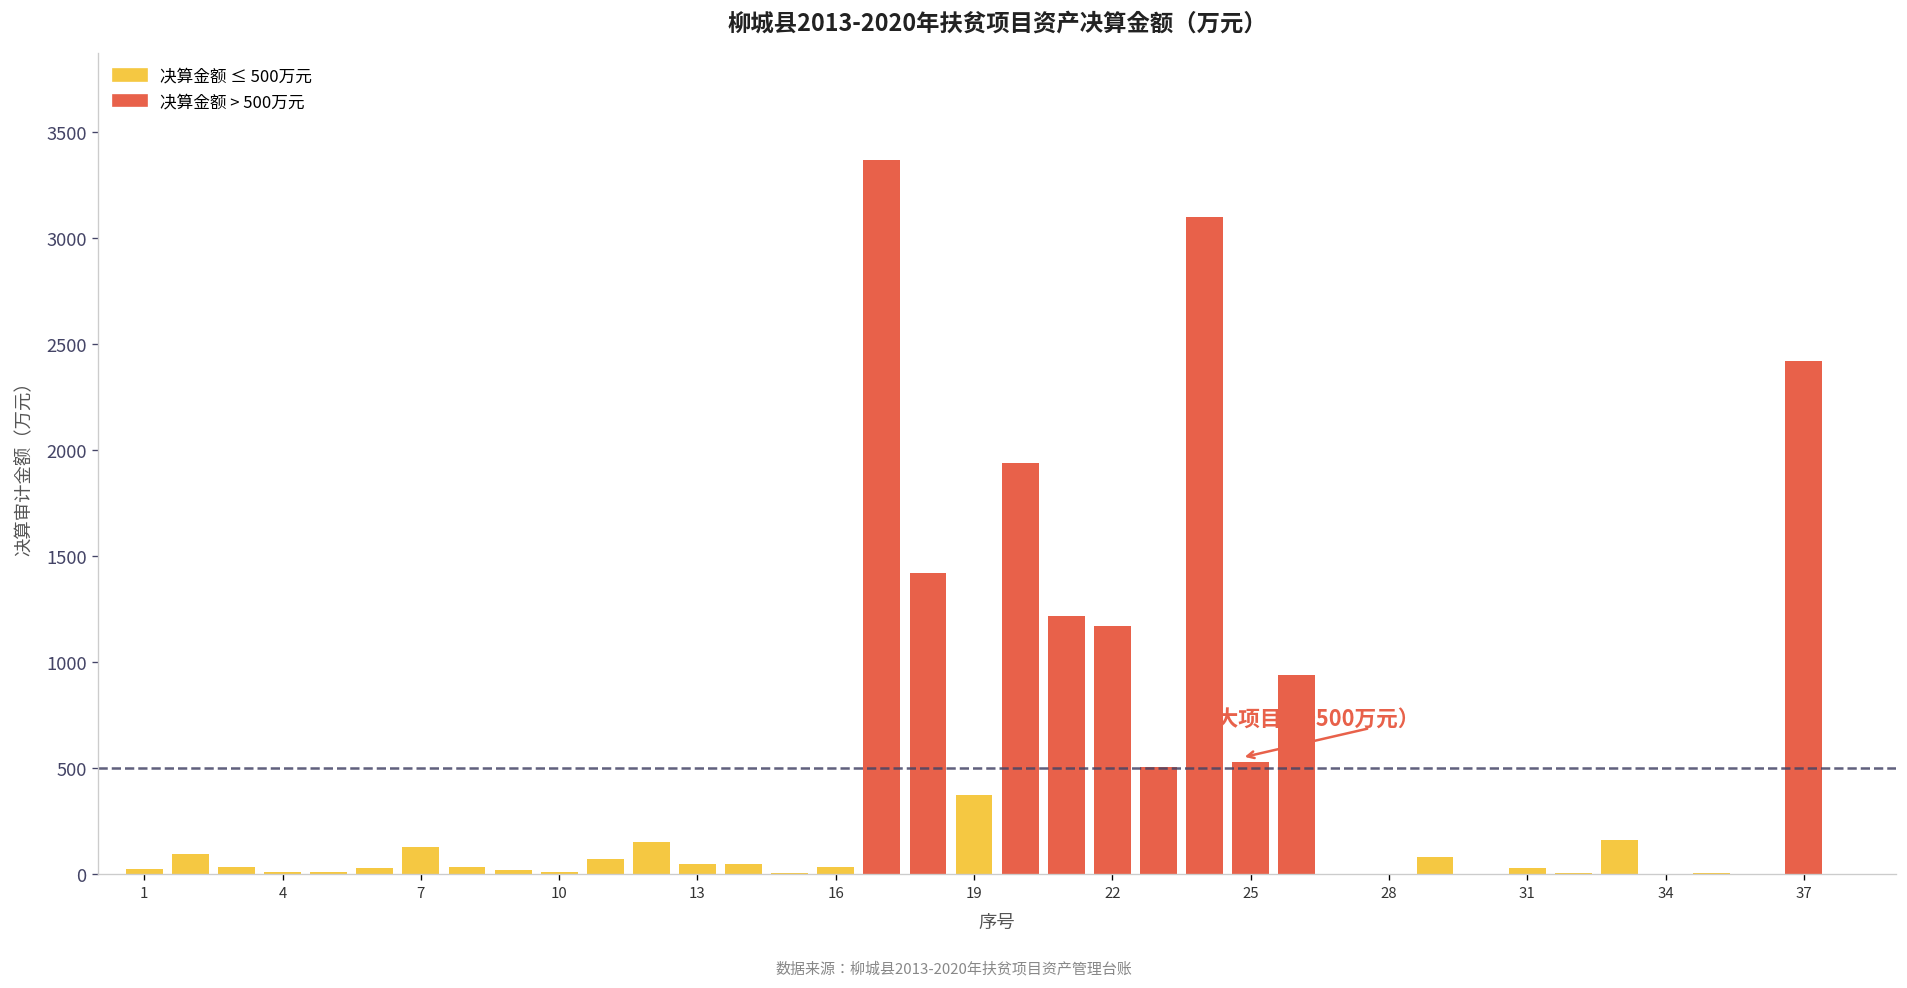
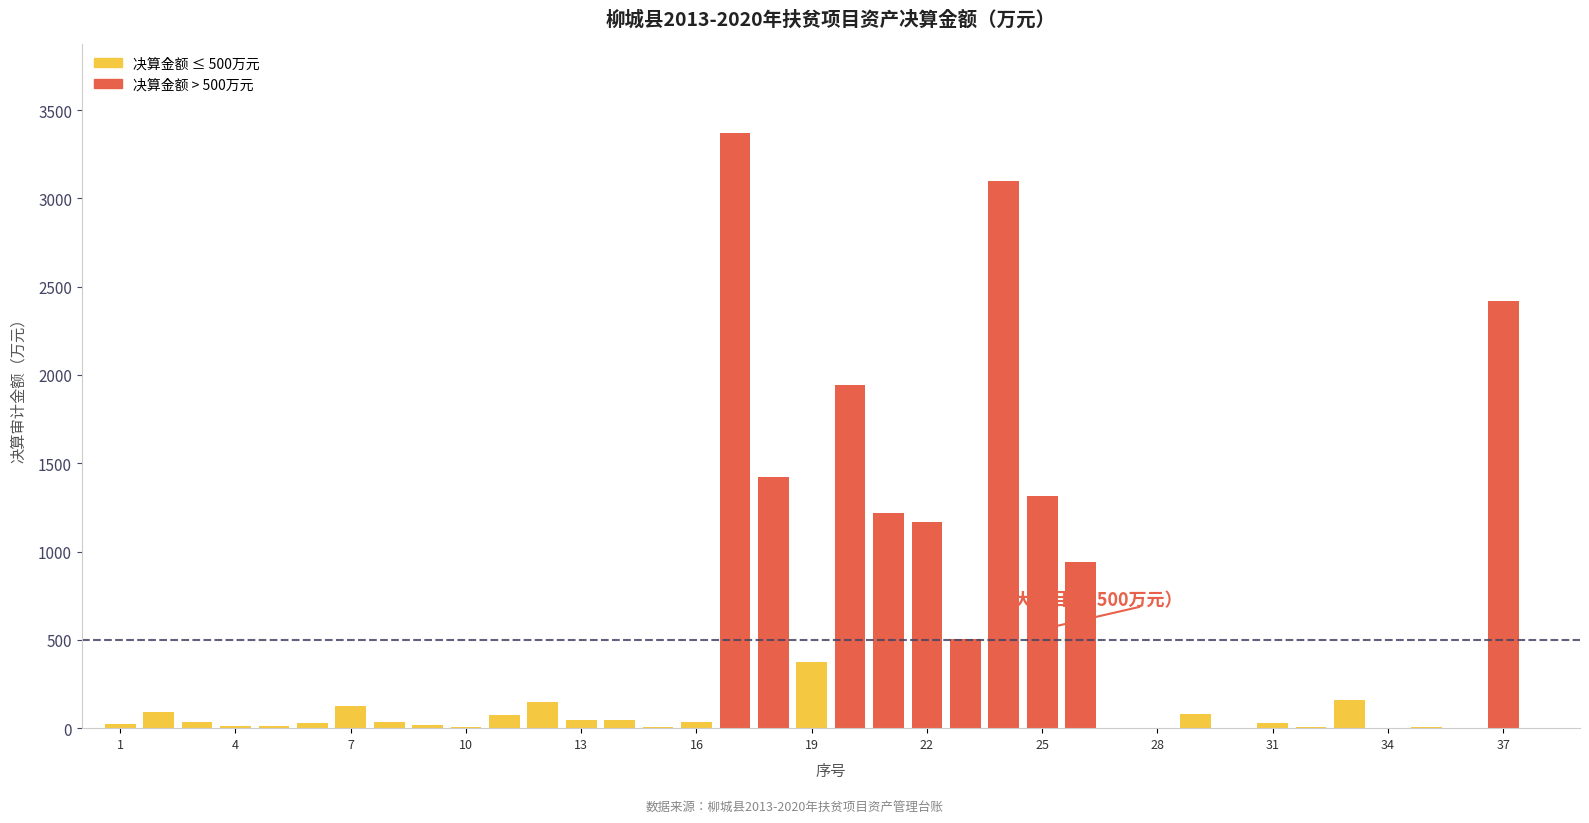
25: 530 -> 1310
